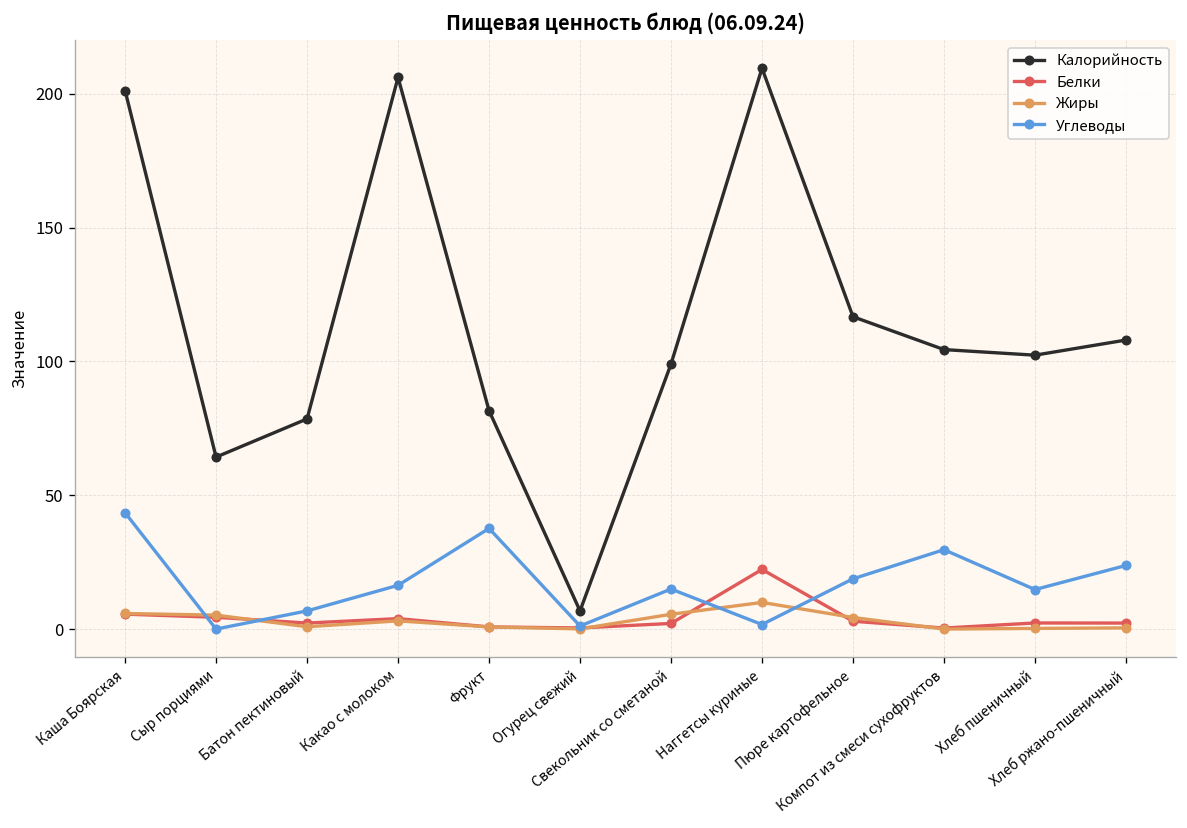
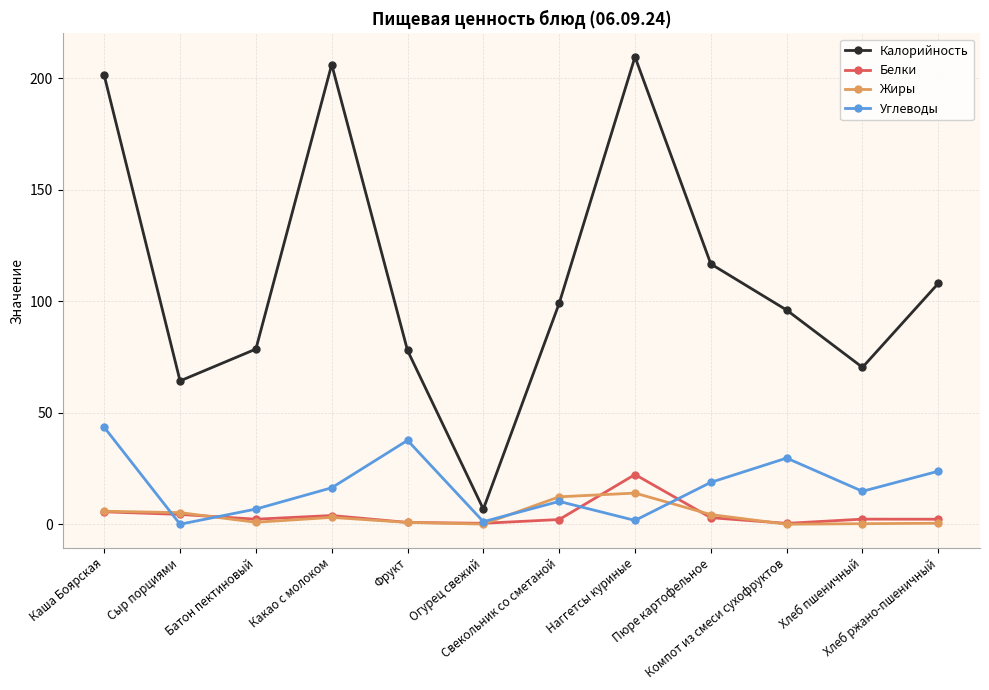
Калорийность, Фрукт: 82 -> 78
Жиры, Свекольник со сметаной: 6 -> 12
Углеводы, Свекольник со сметаной: 15 -> 10
Жиры, Наггетсы куриные: 10 -> 14
Калорийность, Компот из смеси сухофруктов: 104 -> 96
Калорийность, Хлеб пшеничный: 102 -> 70
